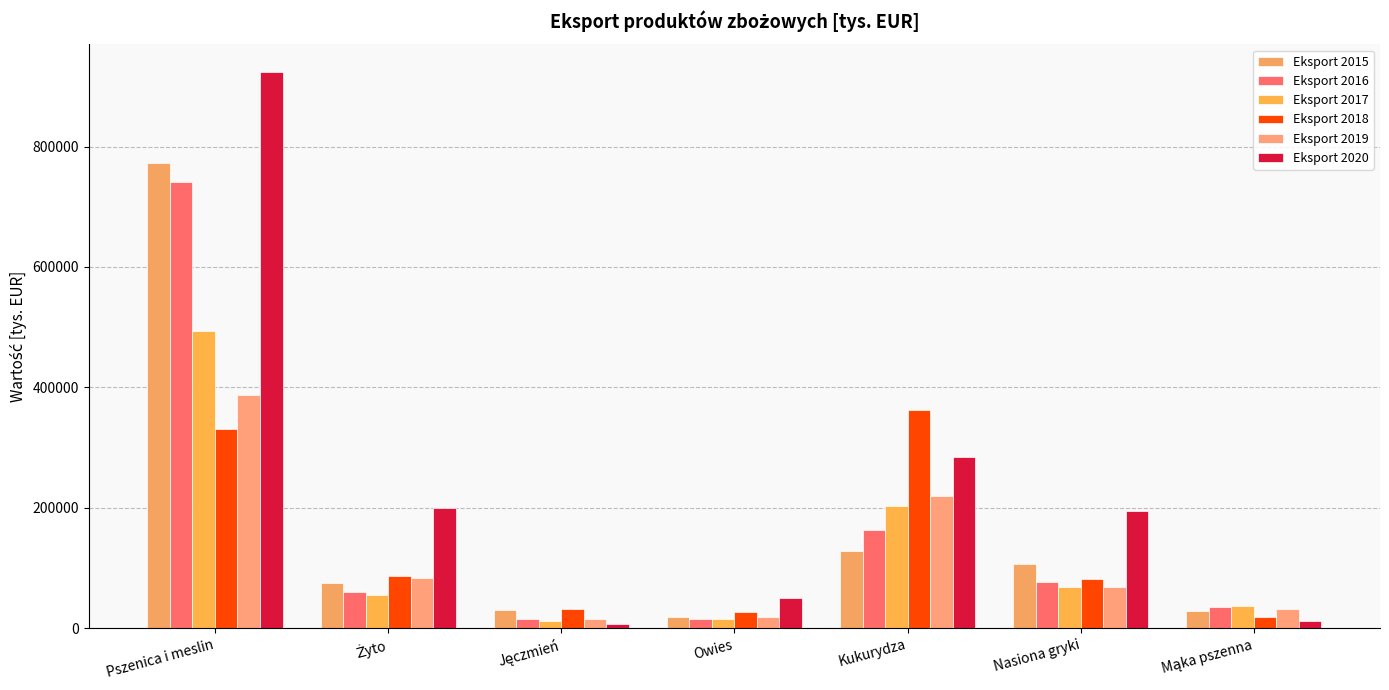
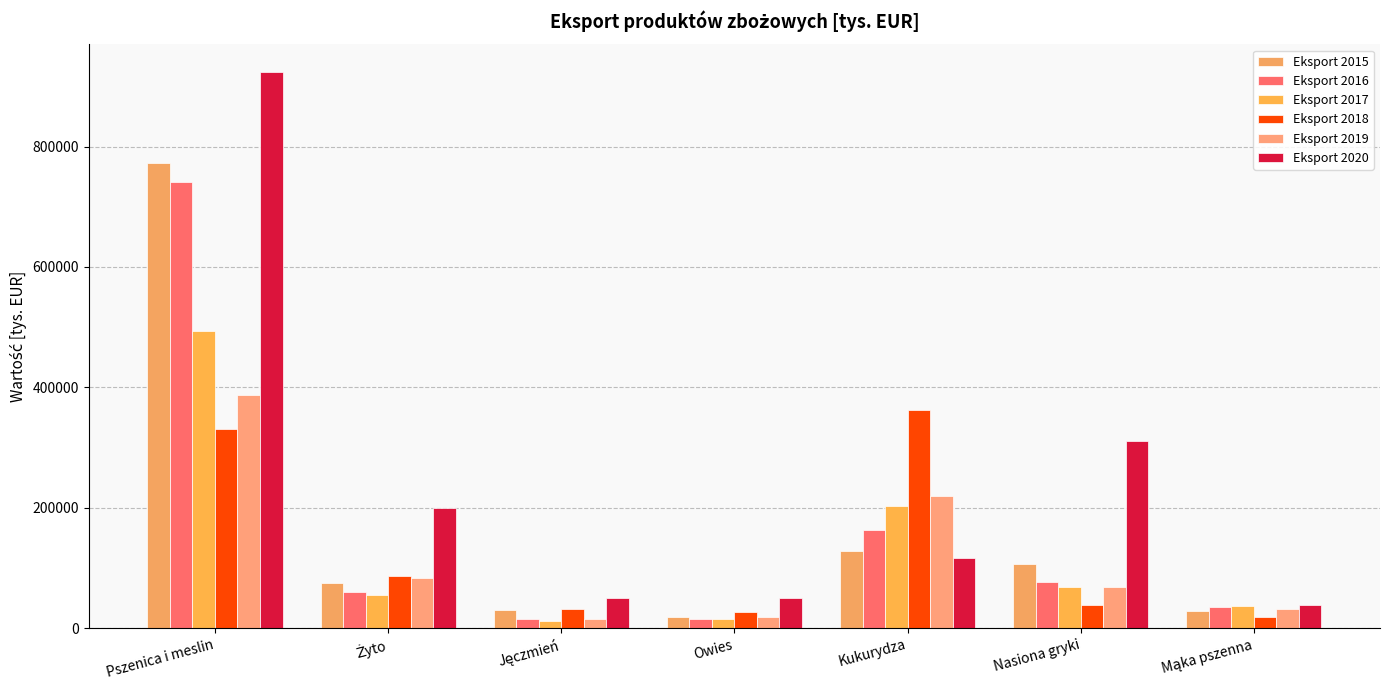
Eksport 2020, Jęczmień: 10000 -> 50000
Eksport 2020, Kukurydza: 290000 -> 120000
Eksport 2018, Nasiona gryki: 80000 -> 40000
Eksport 2020, Nasiona gryki: 190000 -> 310000
Eksport 2020, Mąka pszenna: 10000 -> 40000
